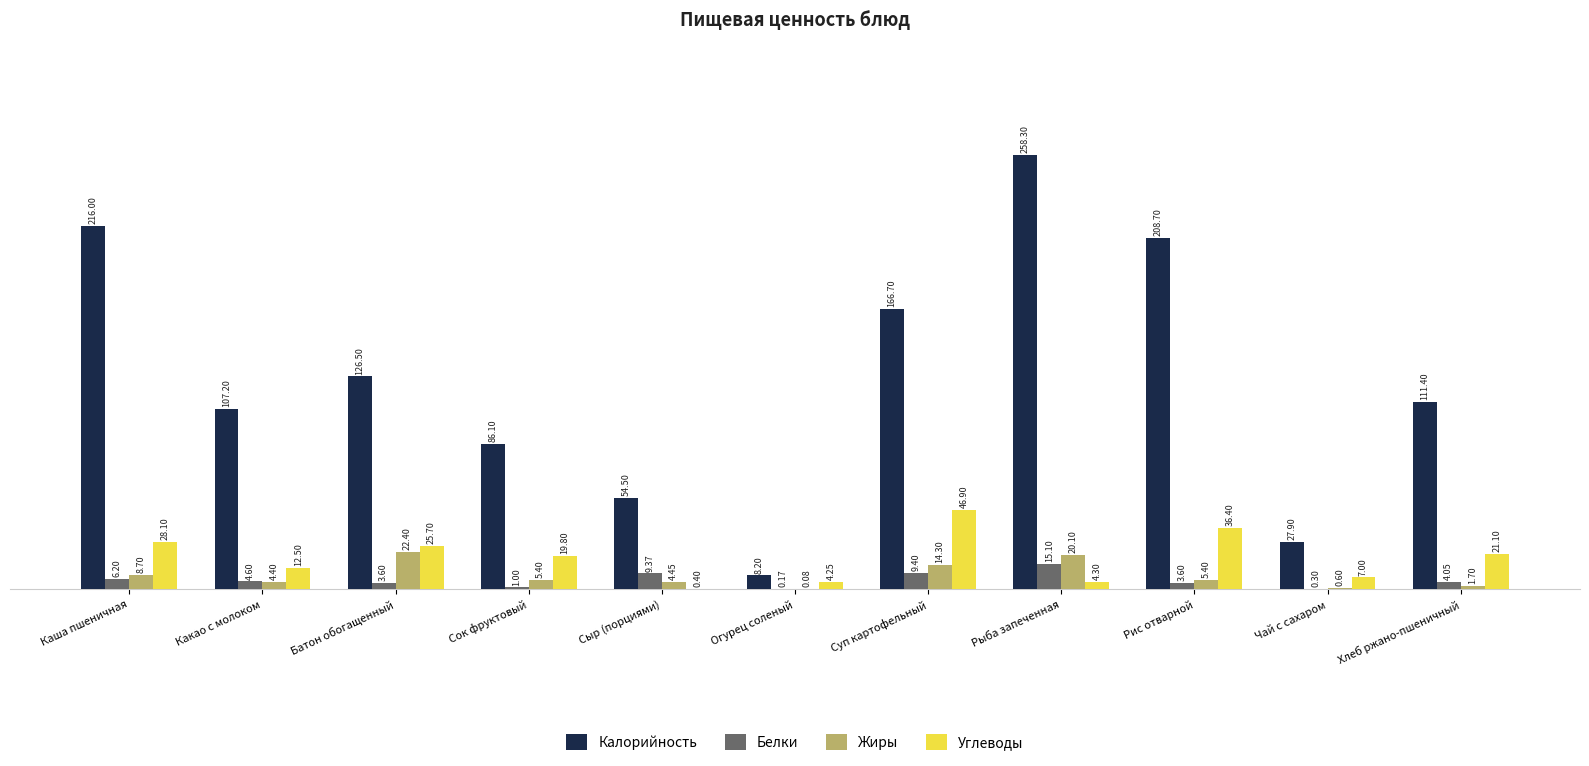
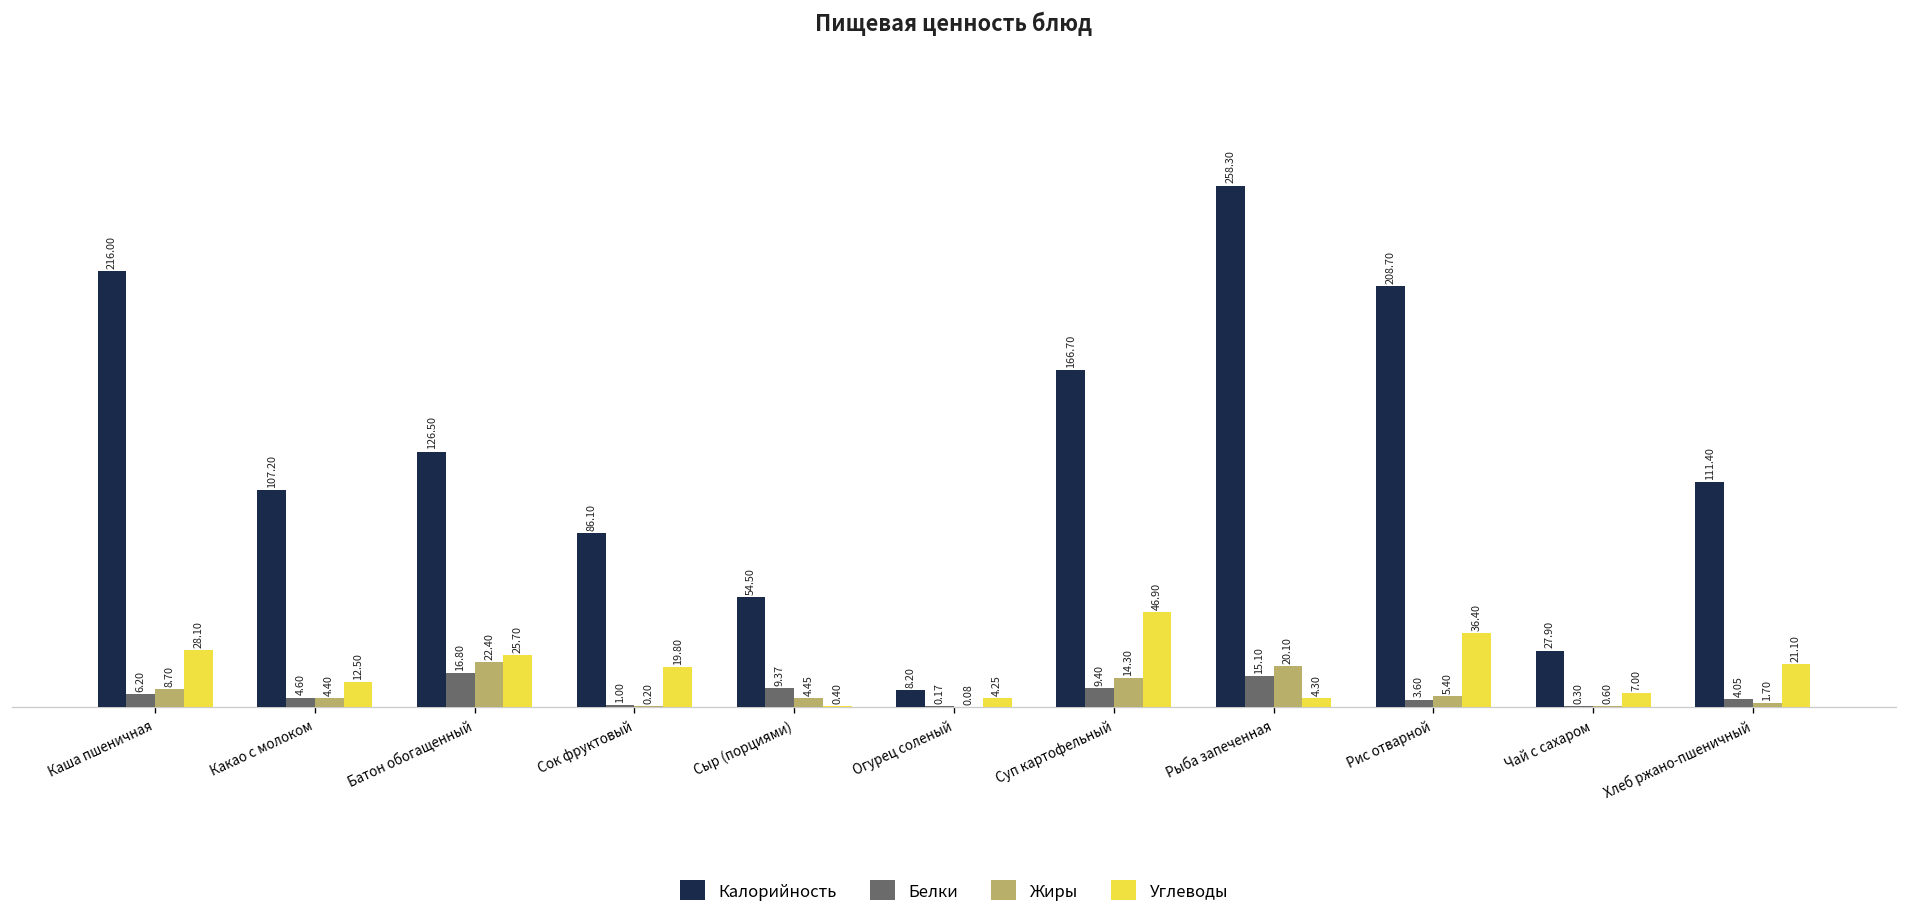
Белки, Батон обогащенный: 3.60 -> 16.80
Жиры, Сок фруктовый: 5.40 -> 0.20
